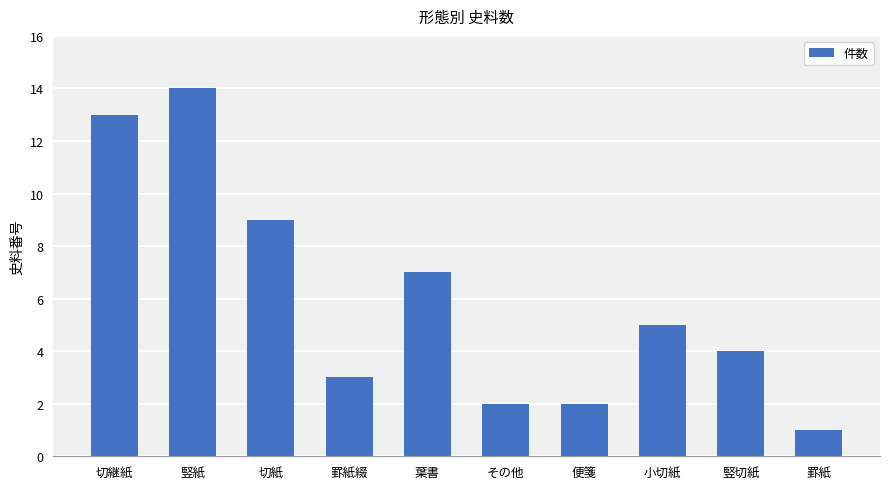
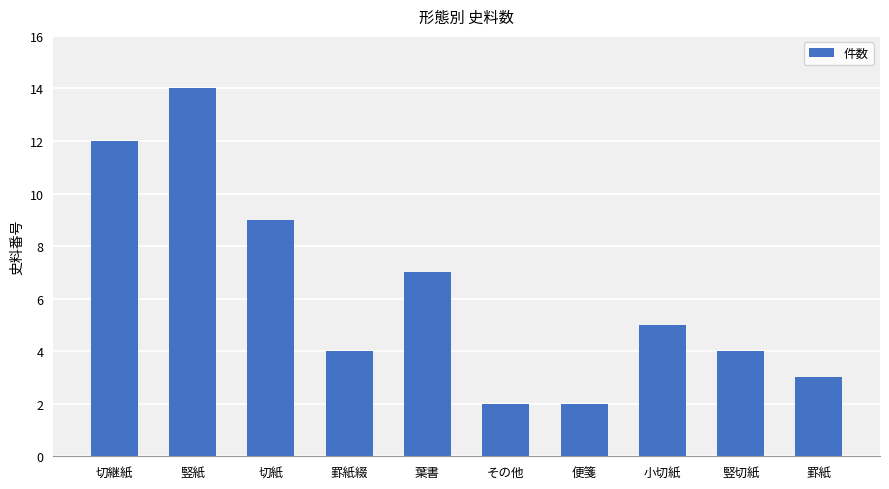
切継紙: 13 -> 12
罫紙綴: 3 -> 4
罫紙: 1 -> 3
